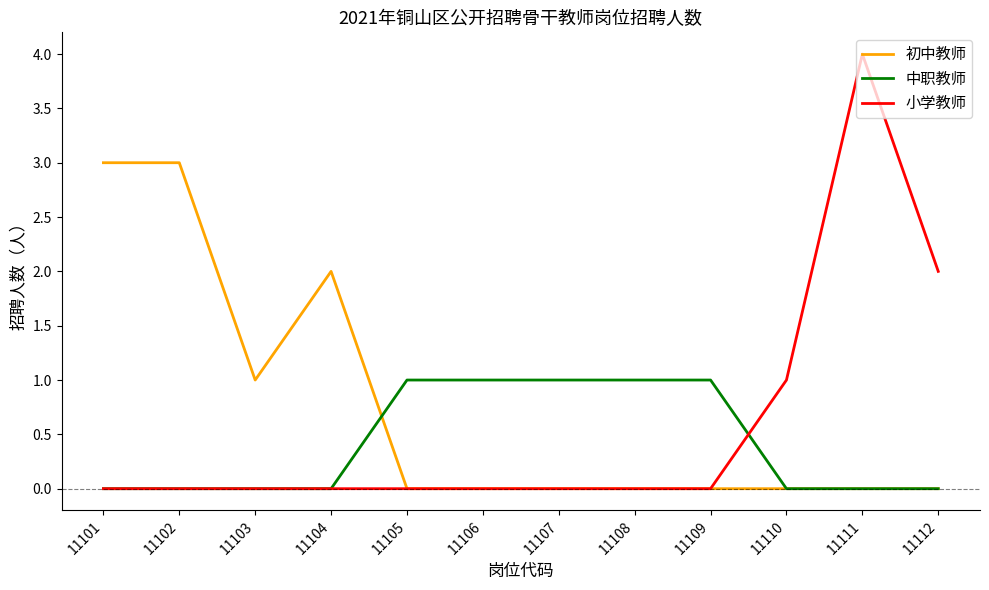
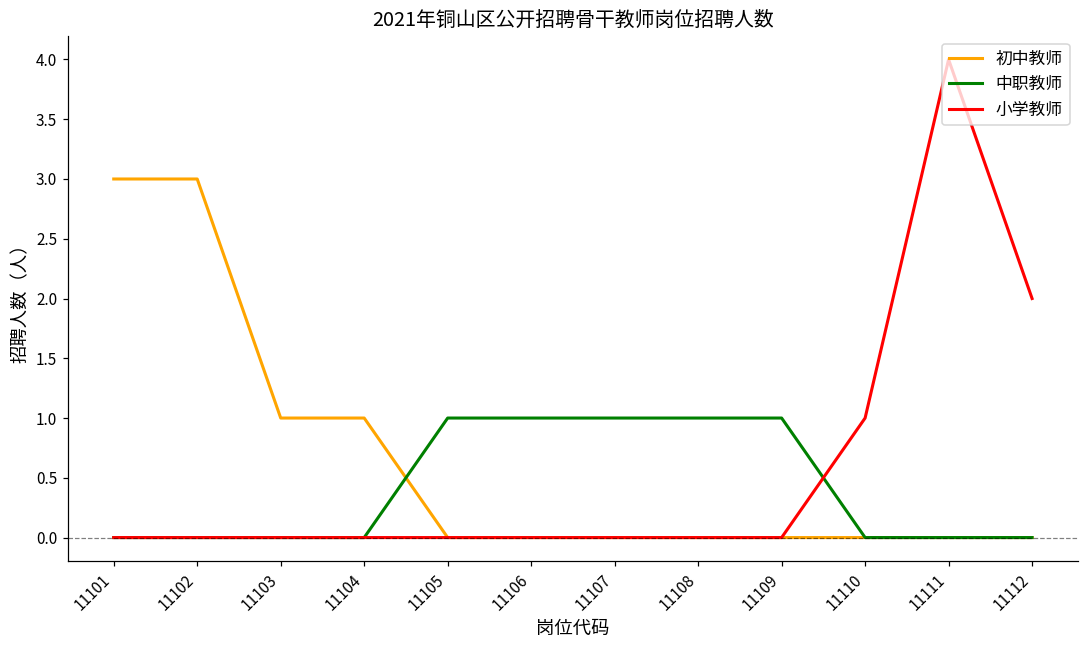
初中教师, 11104: 2 -> 1
